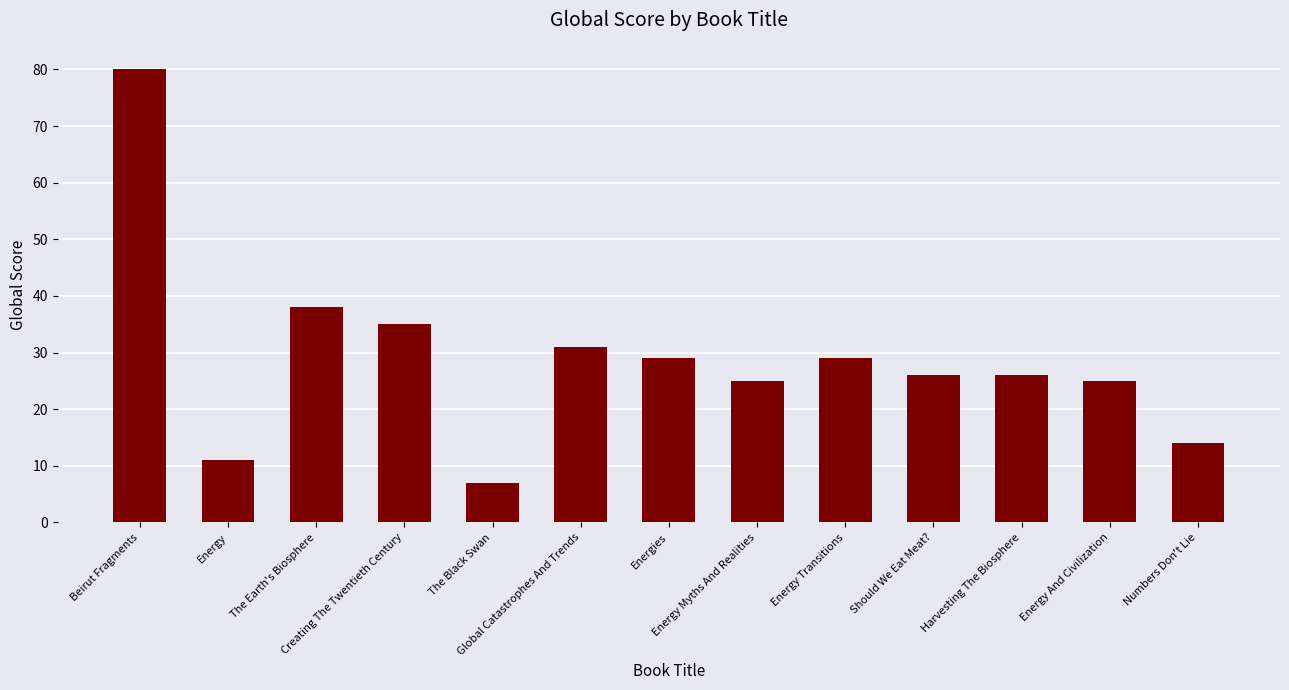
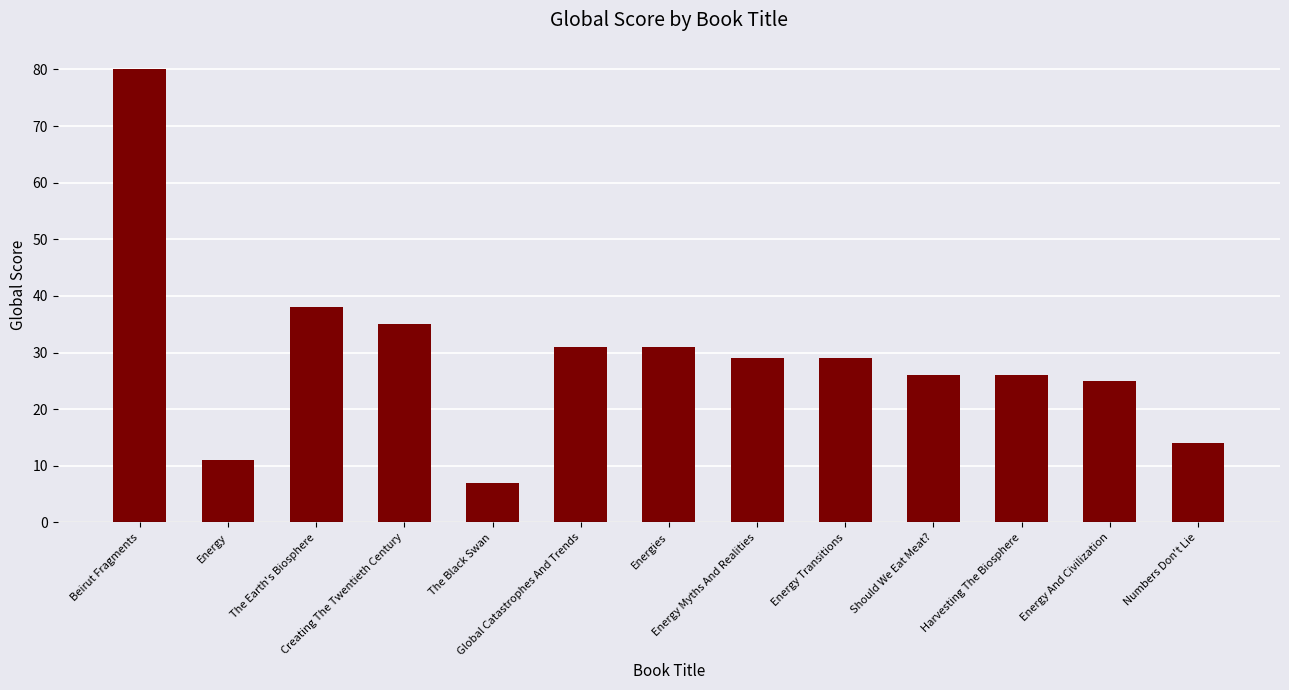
Energies: 29 -> 31
Energy Myths And Realities: 25 -> 29
